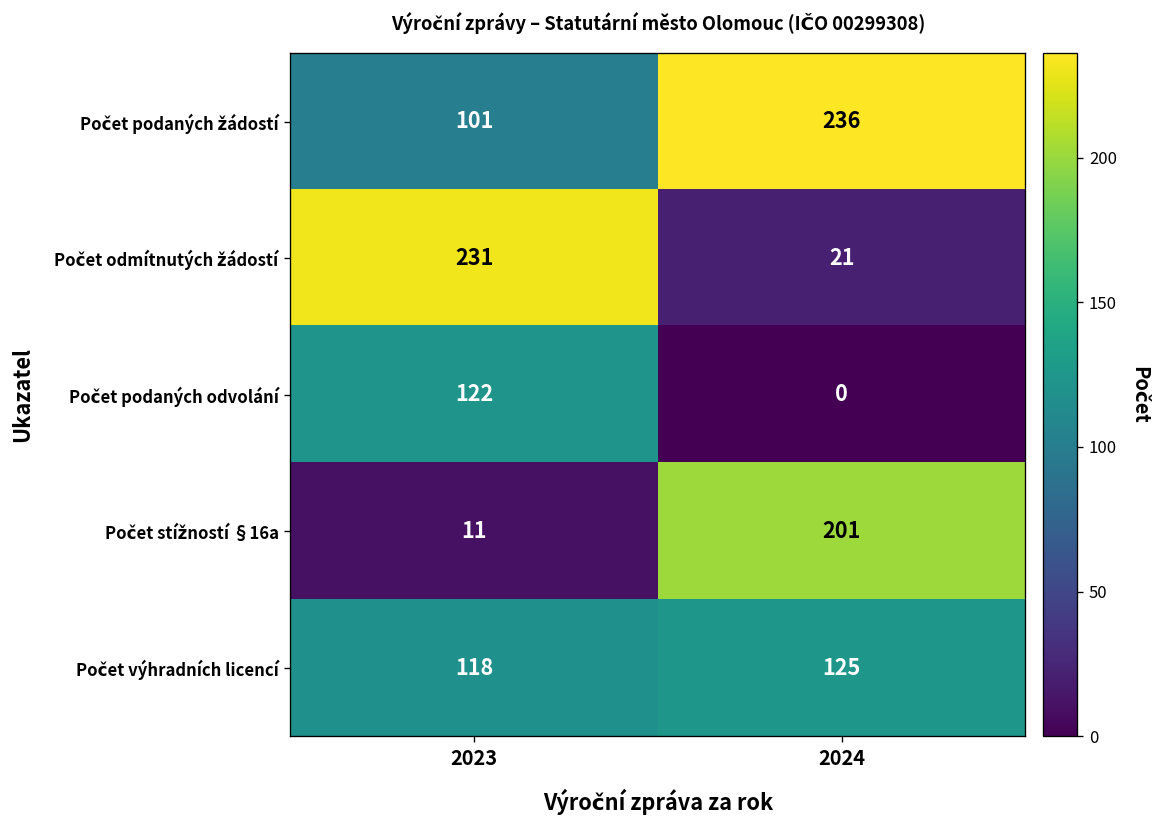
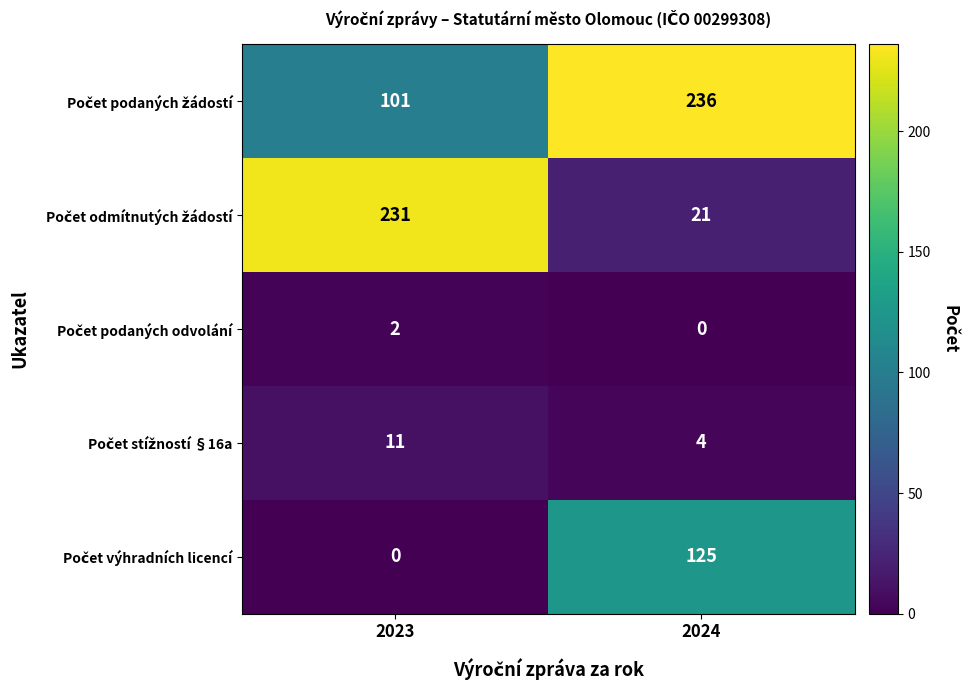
Počet podaných odvolání, 2023: 122 -> 2
Počet stížností §16a, 2024: 201 -> 4
Počet výhradních licencí, 2023: 118 -> 0
